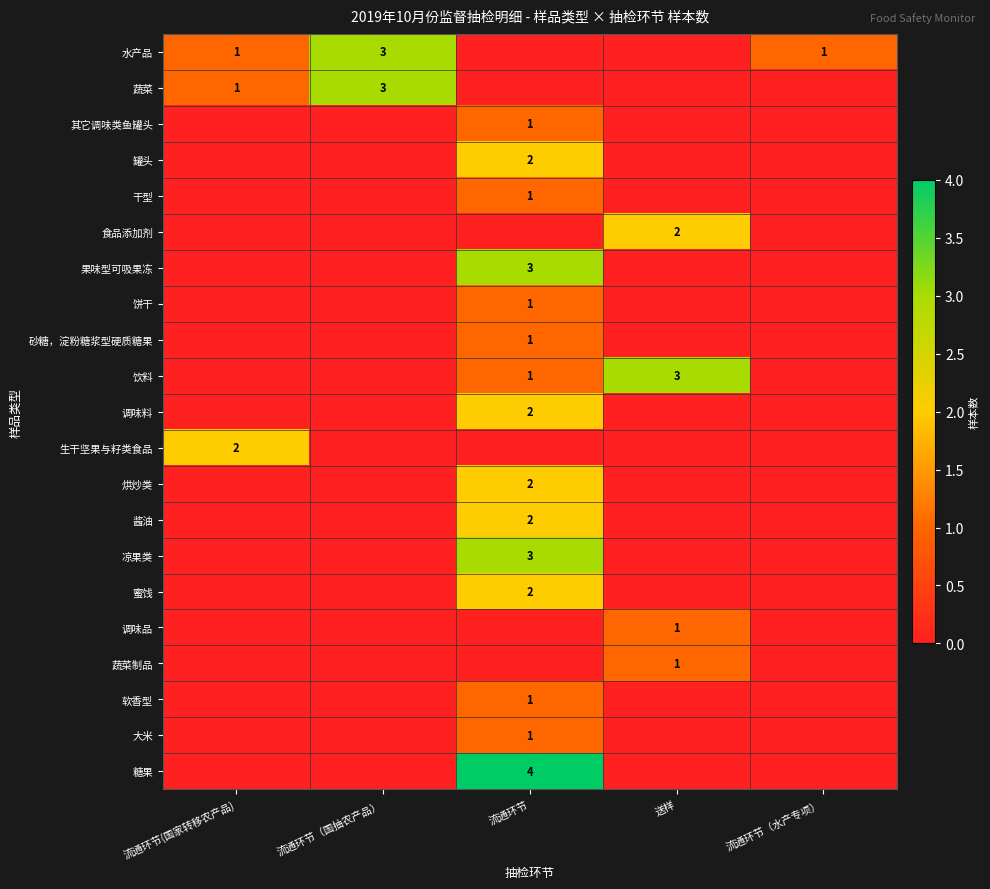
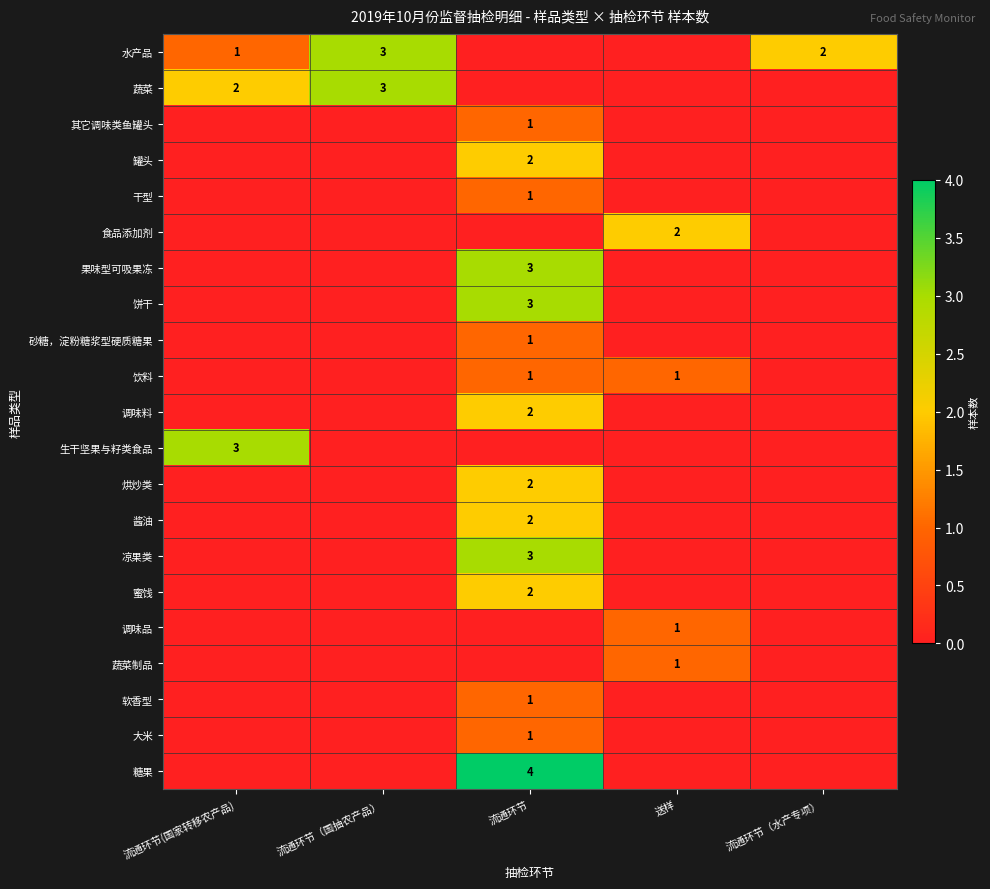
水产品, 流通环节（水产专项）: 1 -> 2
蔬菜, 流通环节(国家转移农产品): 1 -> 2
饼干, 流通环节: 1 -> 3
饮料, 送样: 3 -> 1
生干坚果与籽类食品, 流通环节(国家转移农产品): 2 -> 3
